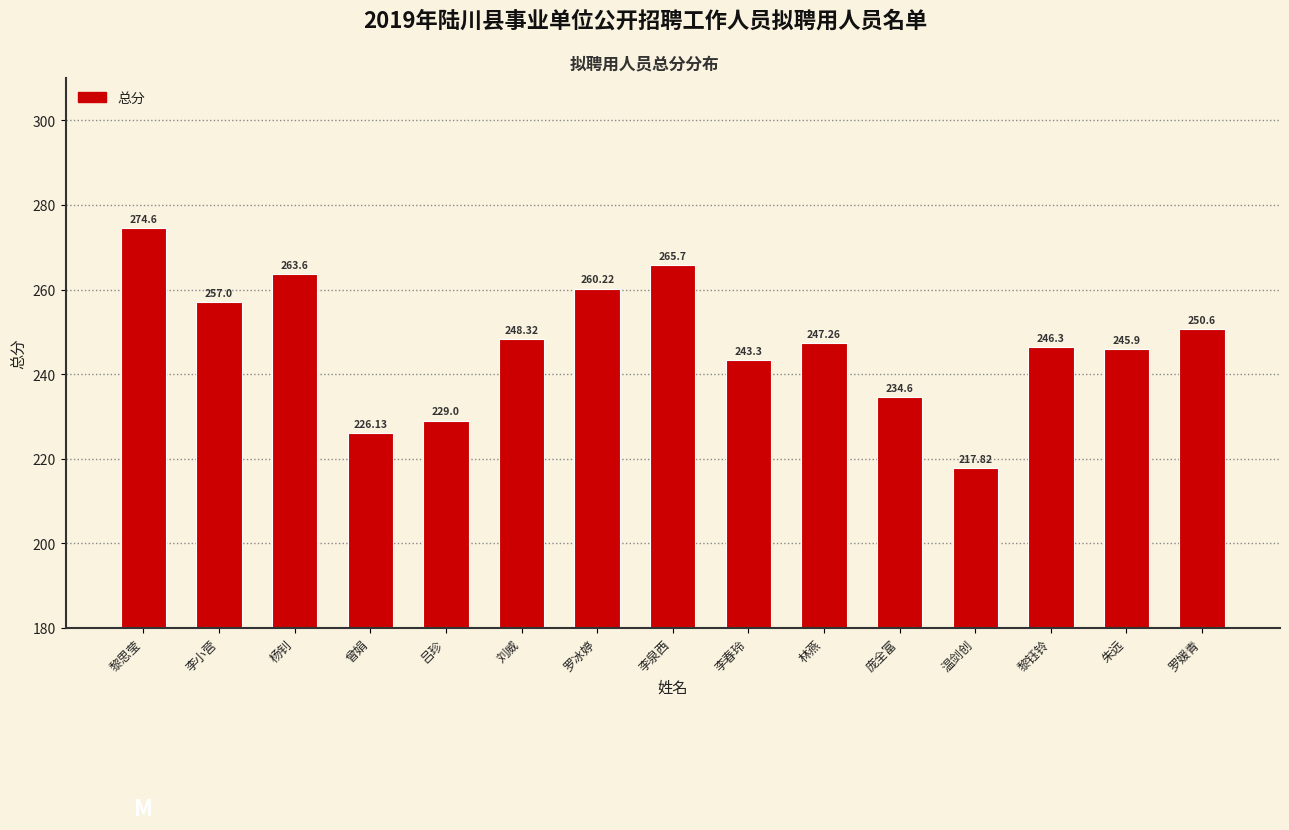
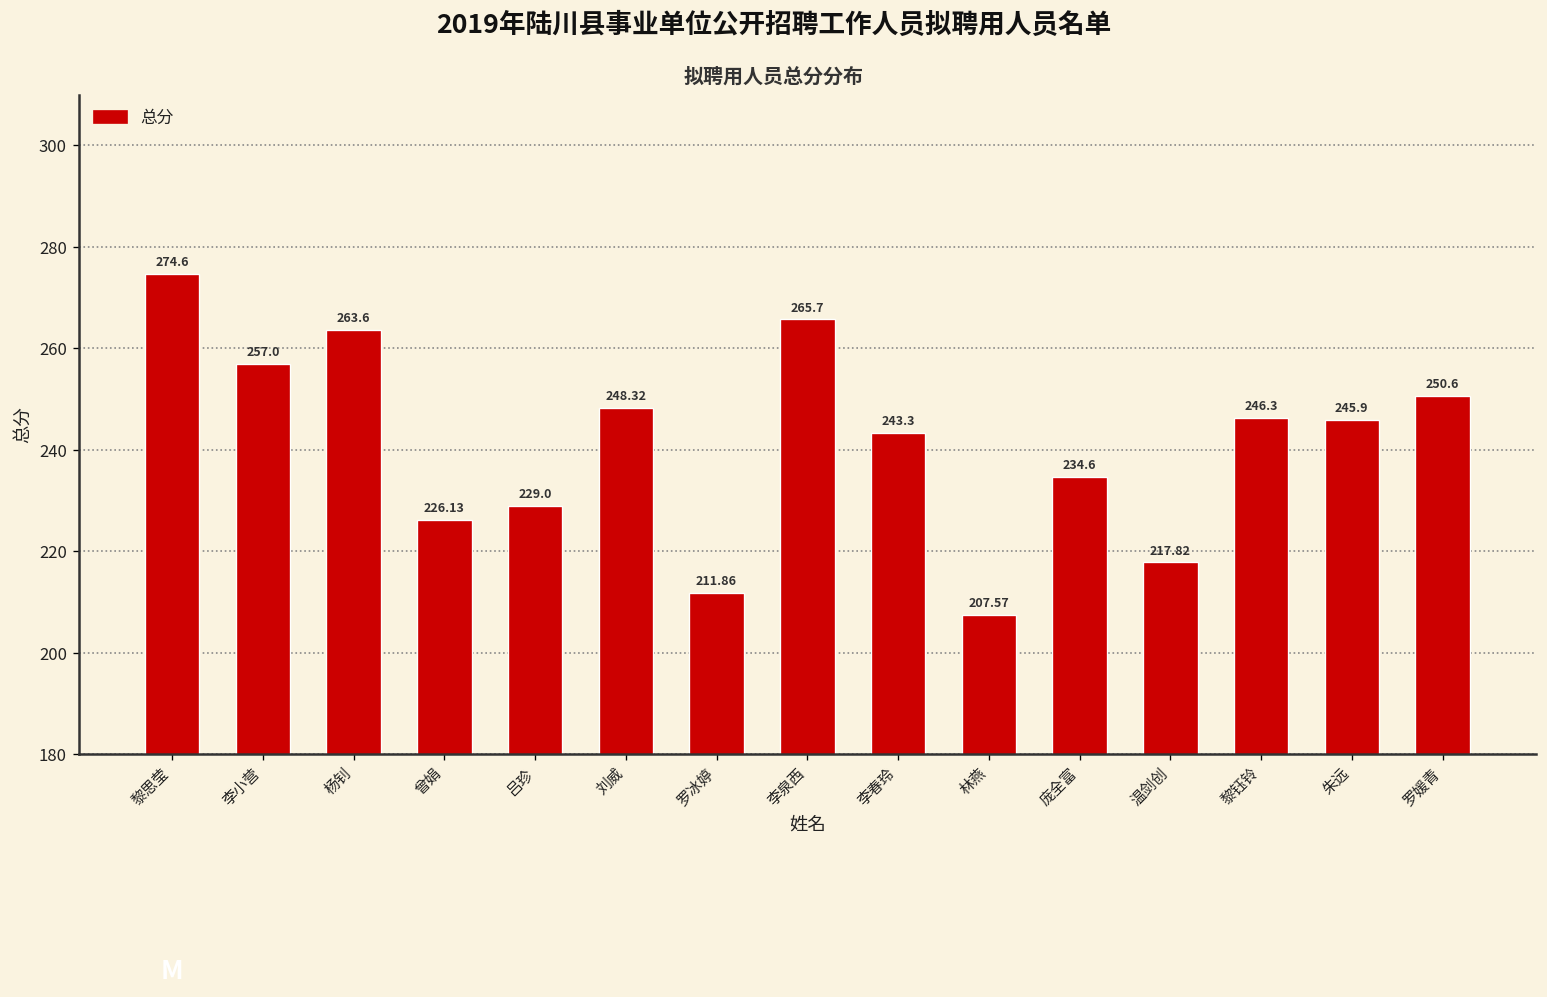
罗冰婷: 260.22 -> 211.86
林燕: 247.26 -> 207.57
